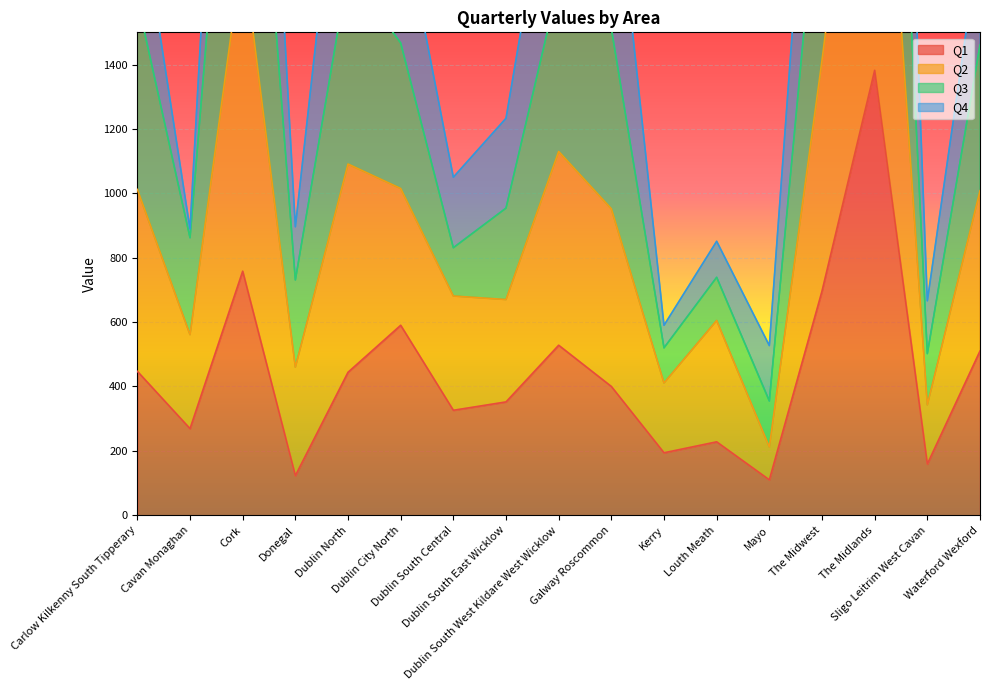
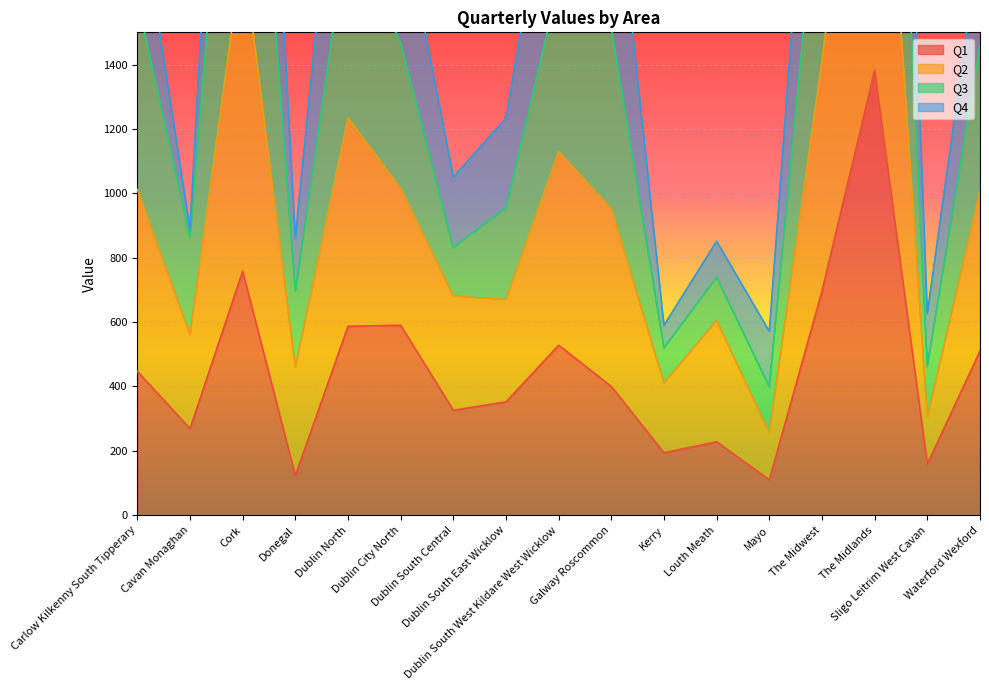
Q3, Donegal: 270 -> 240
Q1, Dublin North: 440 -> 590
Q2, Mayo: 100 -> 150
Q2, Sligo Leitrim West Cavan: 180 -> 150
